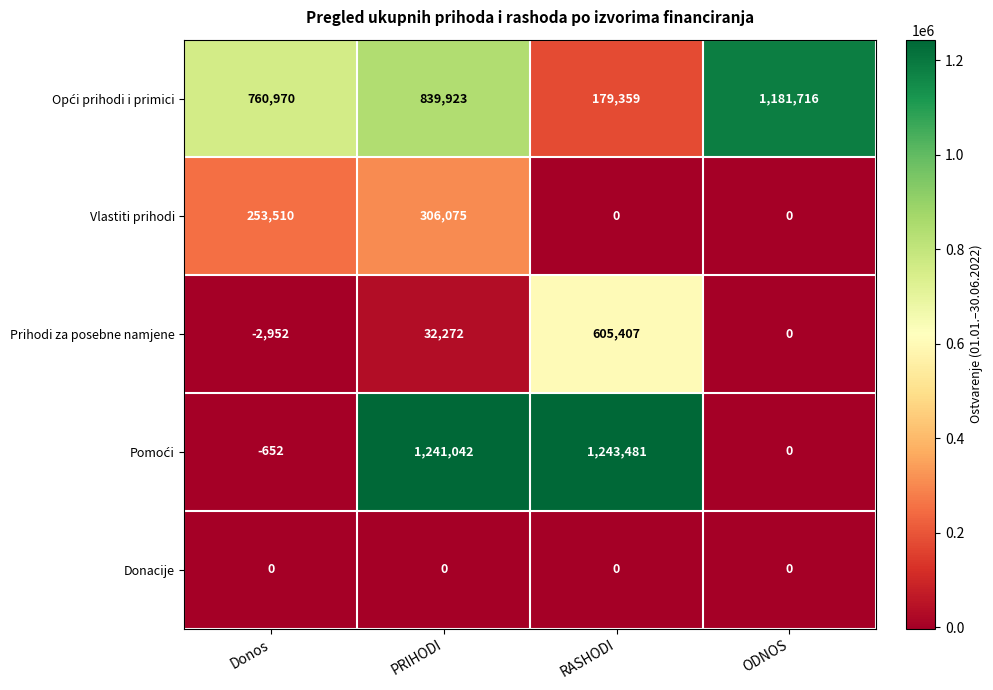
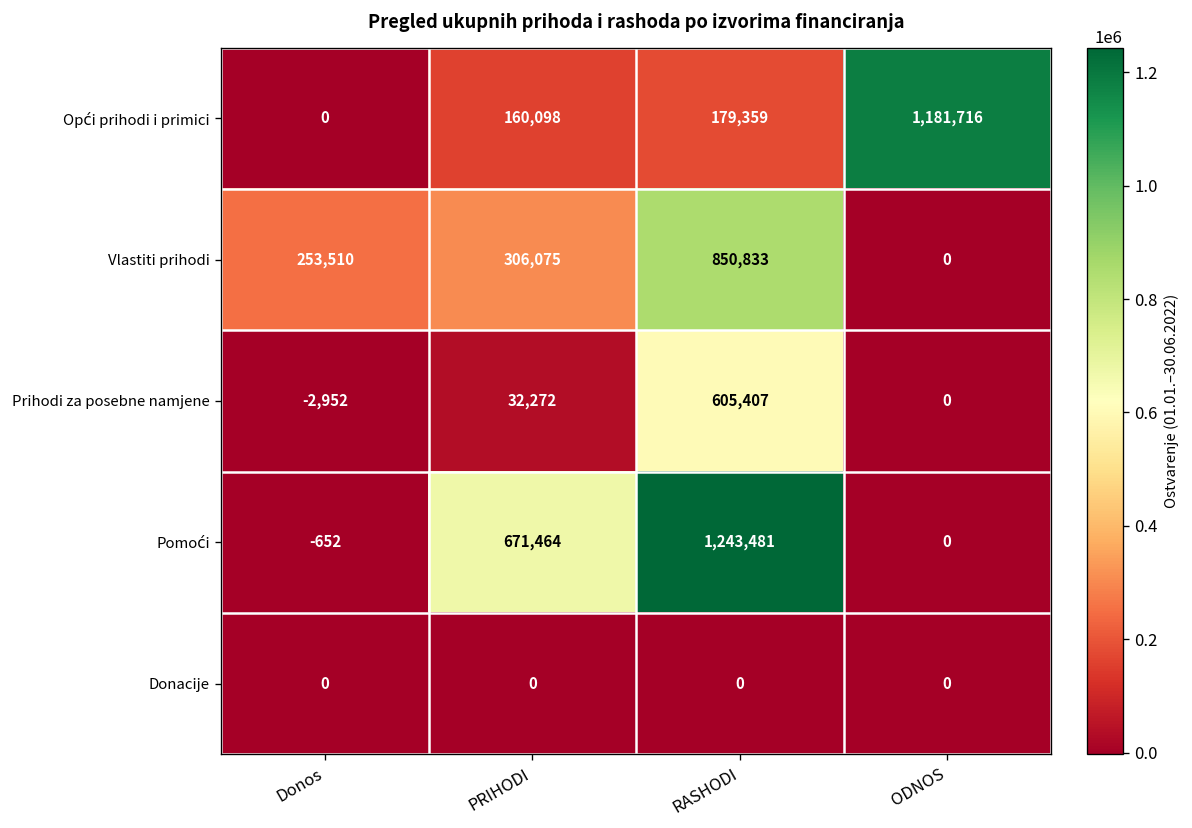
Opći prihodi i primici, Donos: 760,970 -> 0
Opći prihodi i primici, PRIHODI: 839,923 -> 160,098
Vlastiti prihodi, RASHODI: 0 -> 850,833
Pomoći, PRIHODI: 1,241,042 -> 671,464
